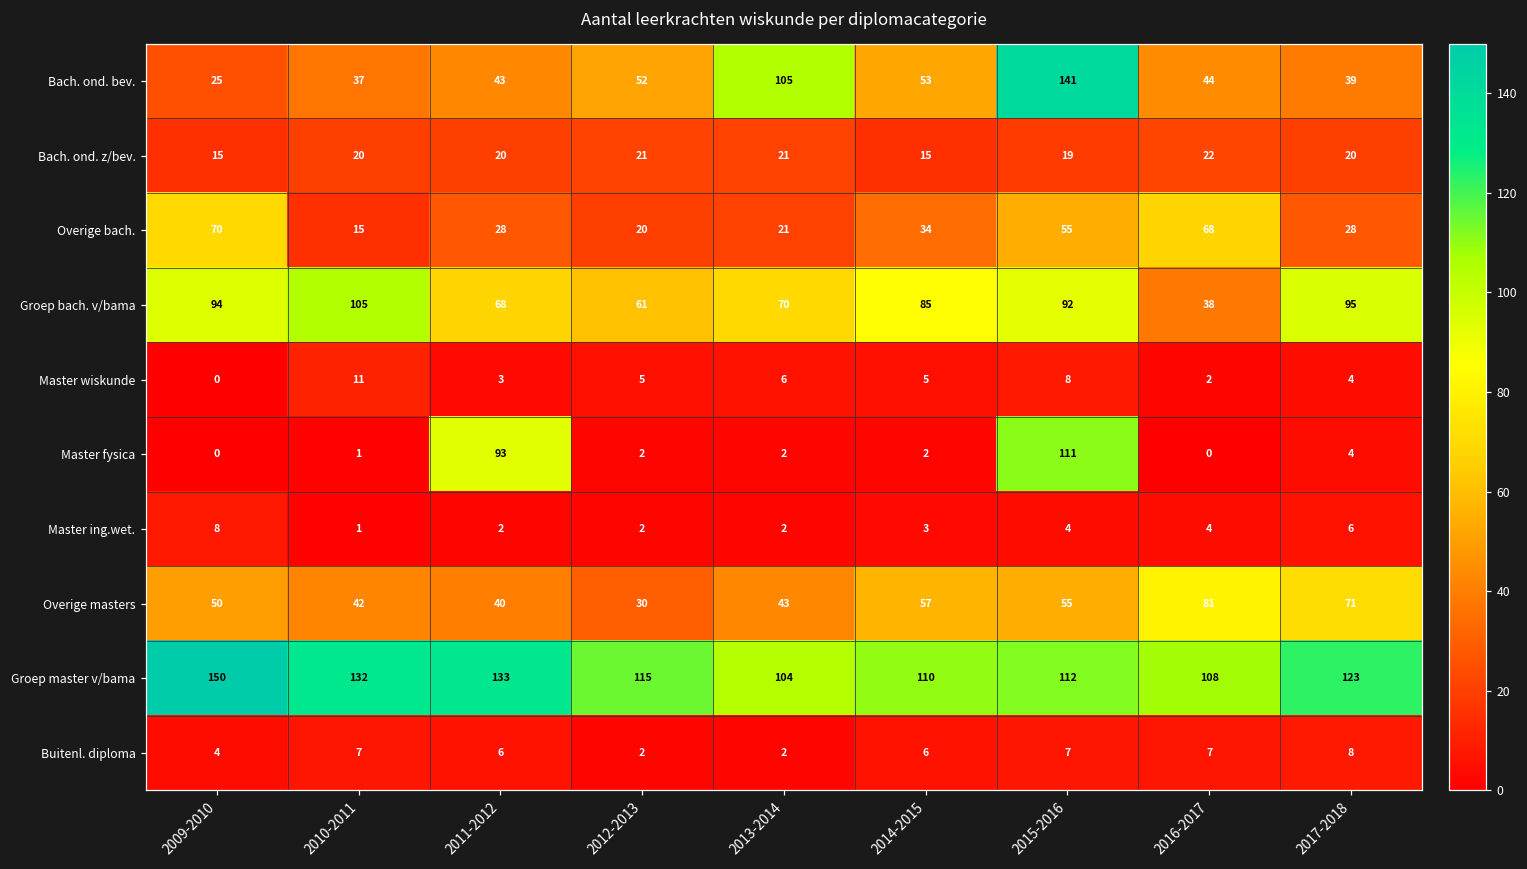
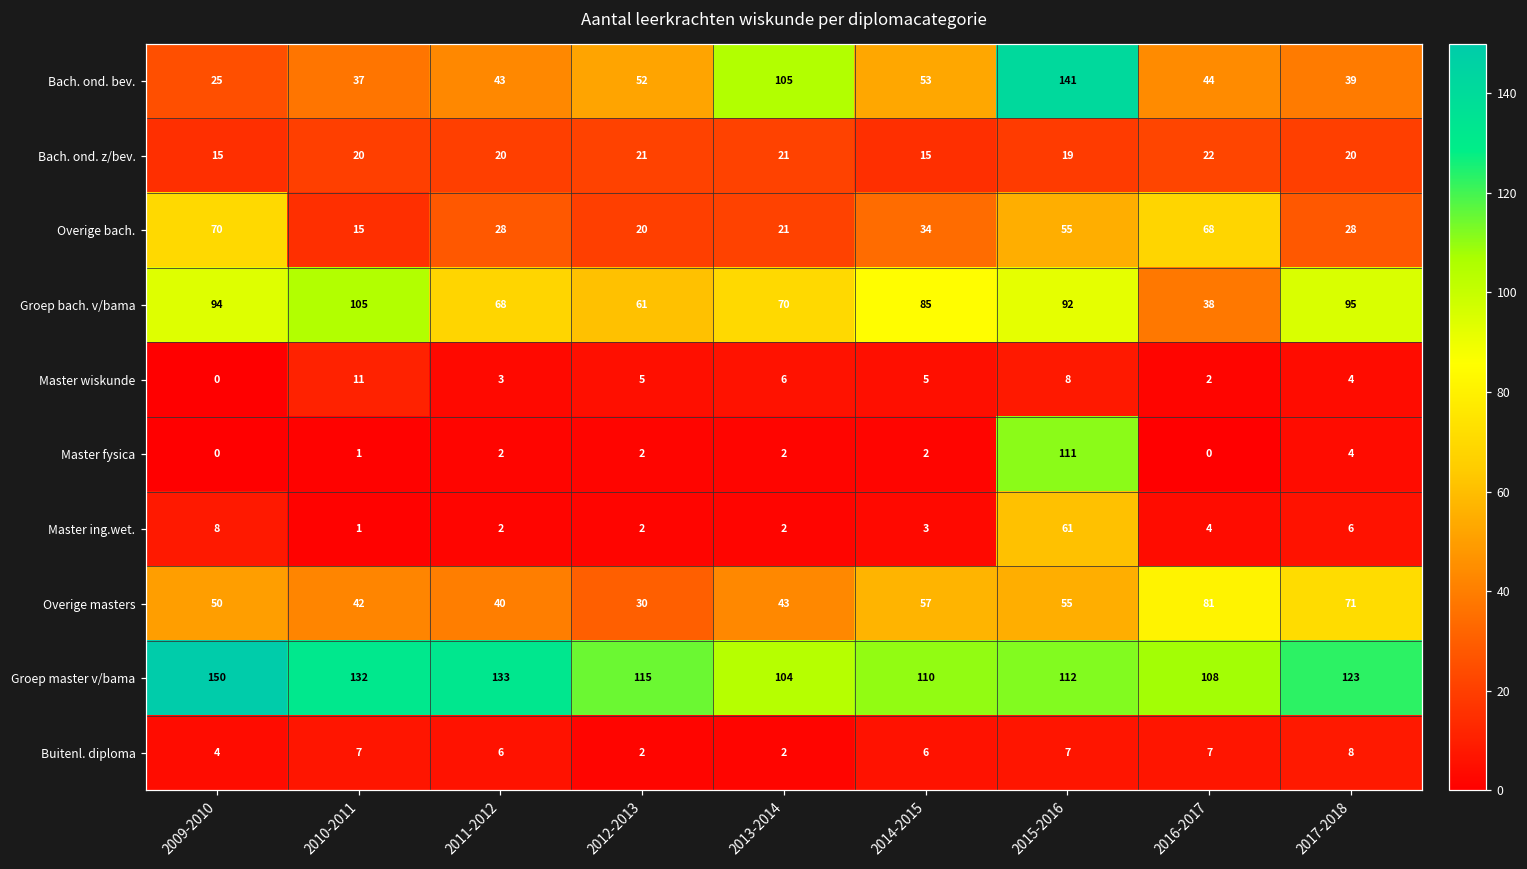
Master fysica, 2011-2012: 93 -> 2
Master ing.wet., 2015-2016: 4 -> 61
